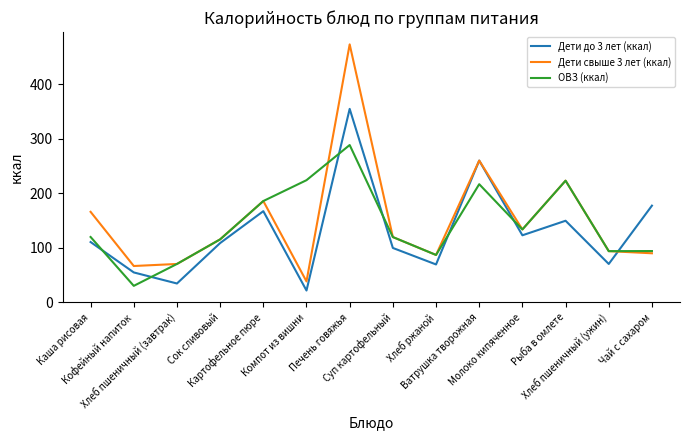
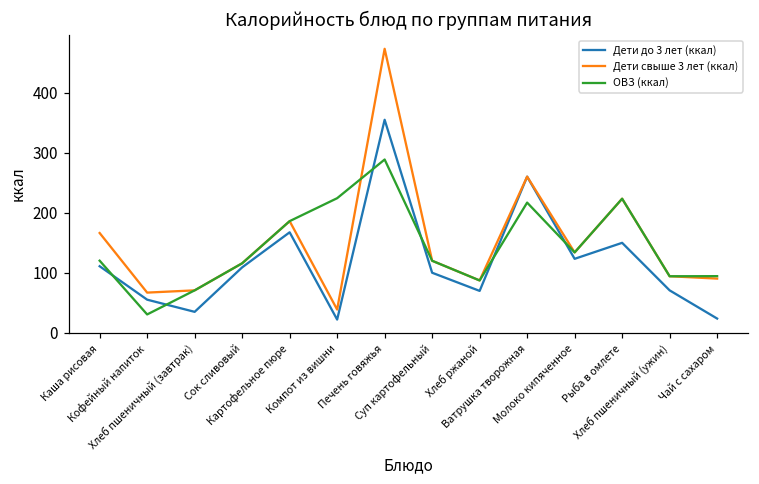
Дети до 3 лет (ккал), Чай с сахаром: 180 -> 20
